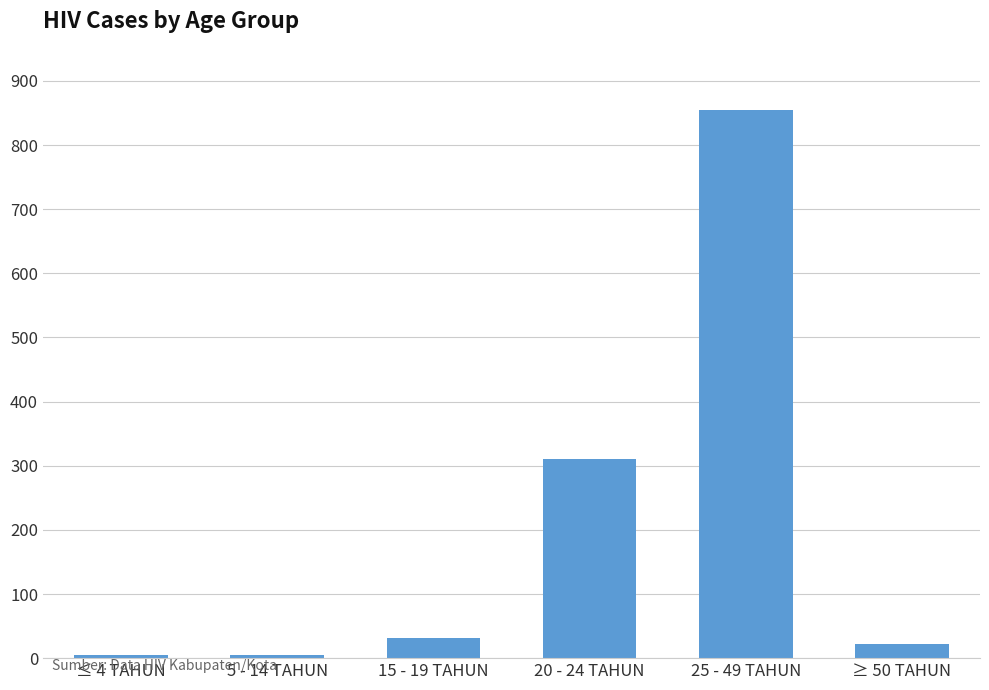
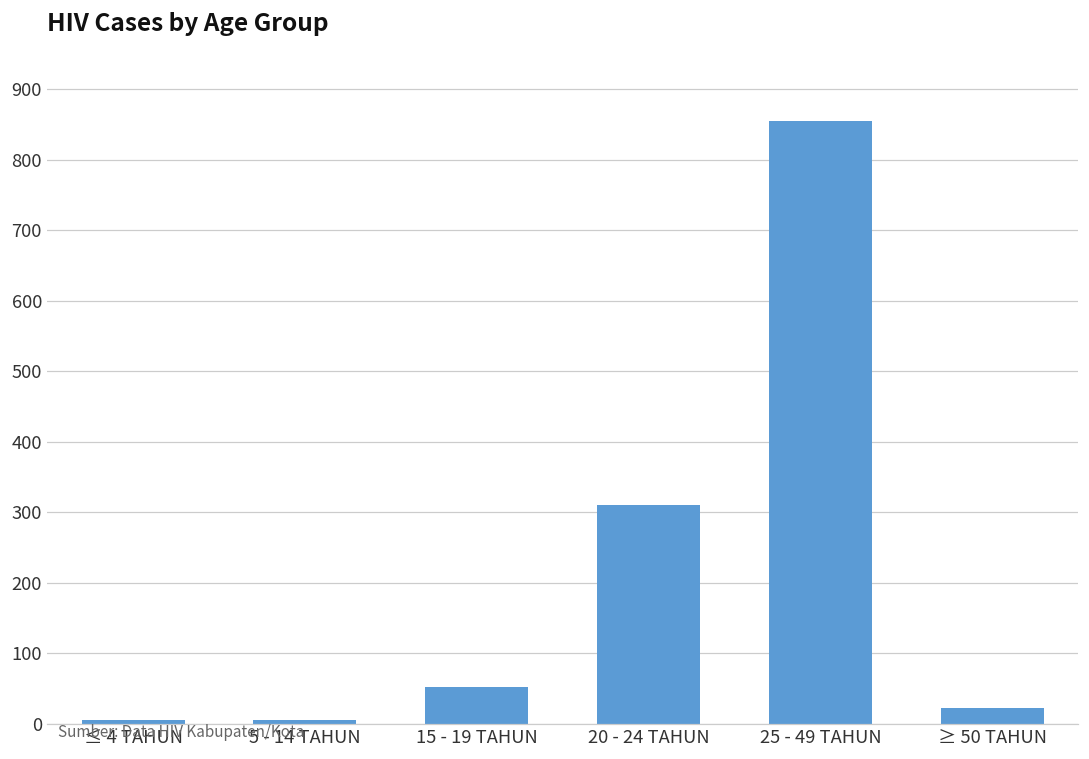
15 - 19 TAHUN: 30 -> 50
